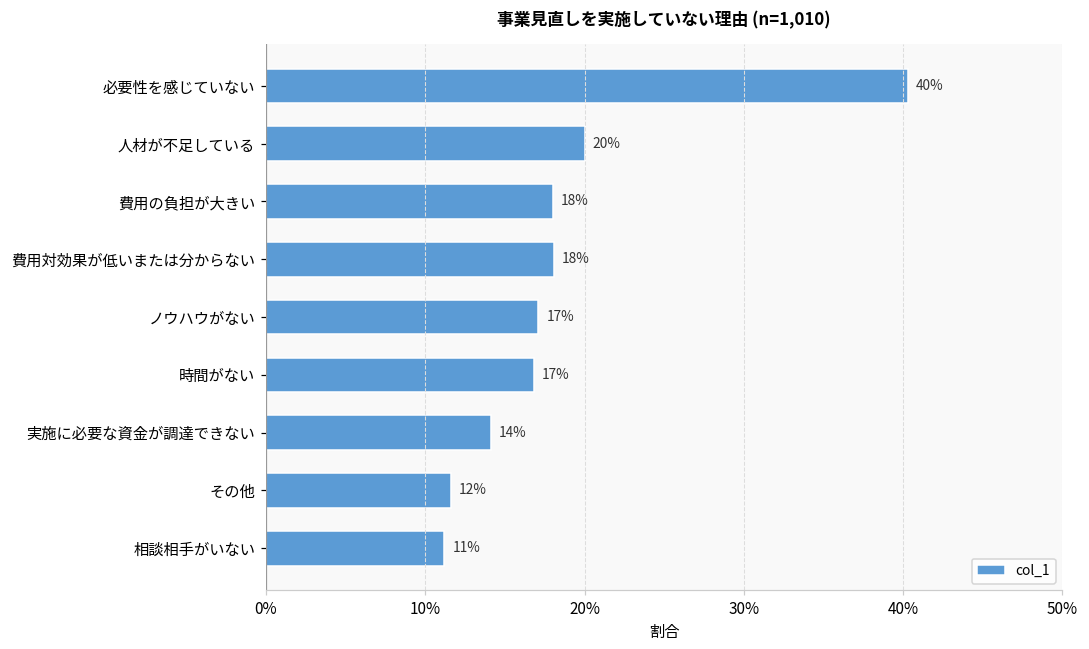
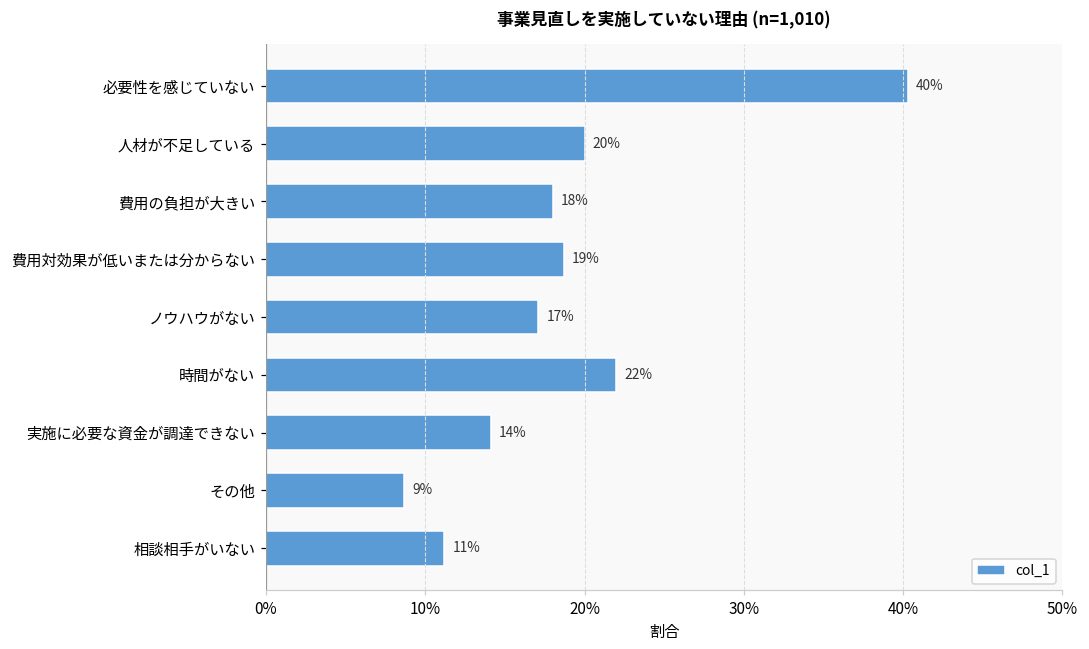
費用対効果が低いまたは分からない: 18% -> 19%
時間がない: 17% -> 22%
その他: 12% -> 9%
